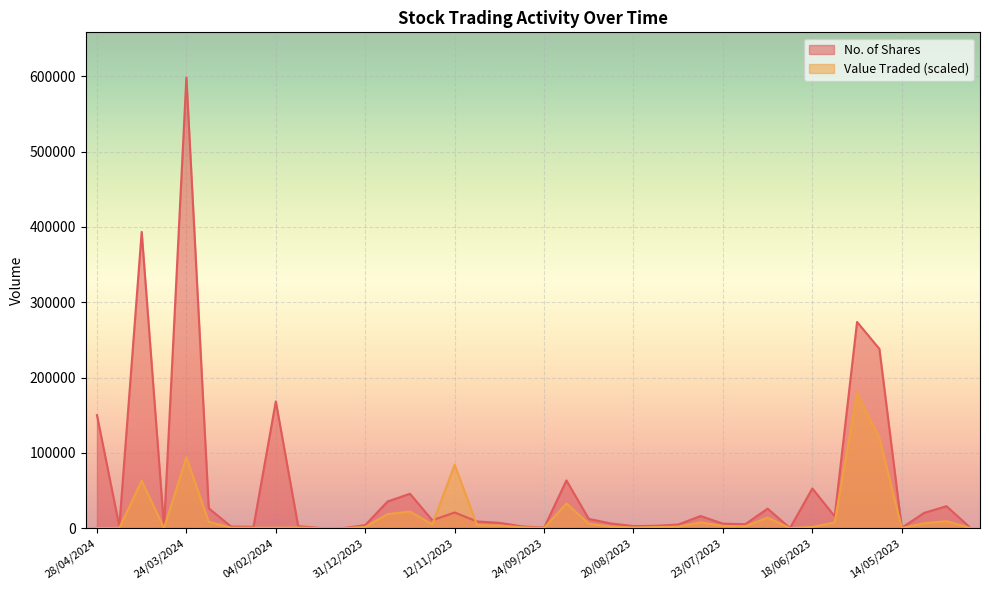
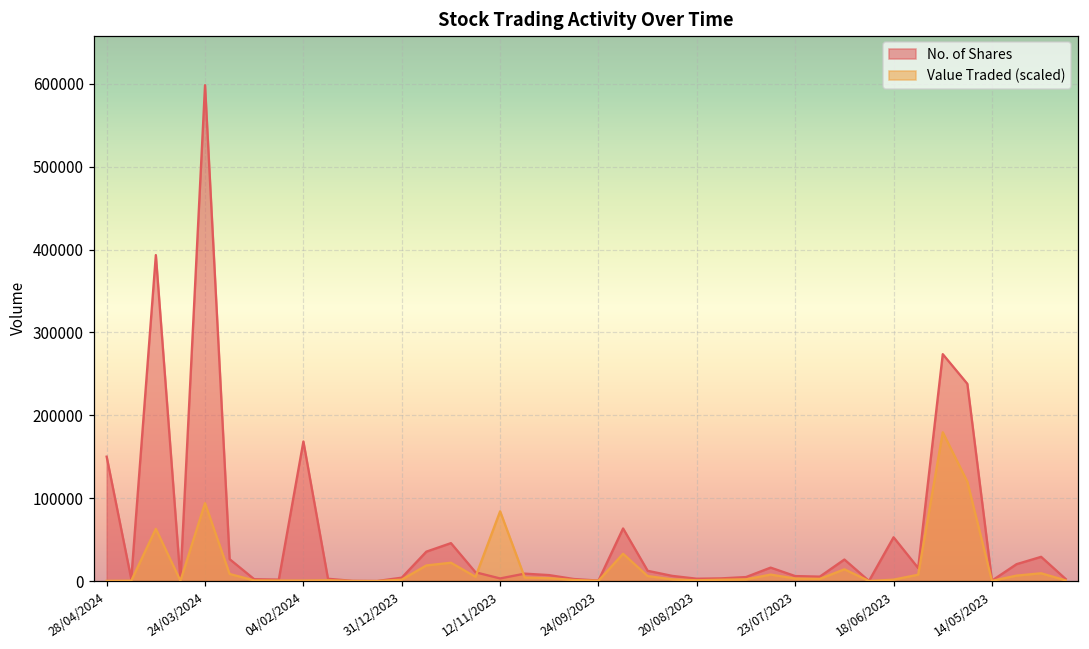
No. of Shares, 12/11/2023: 20000 -> 0
